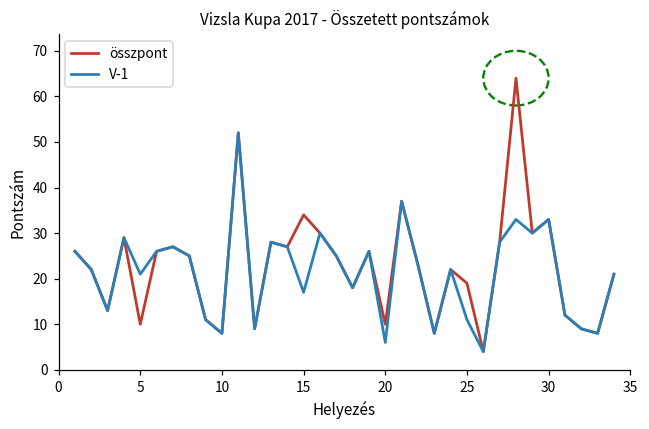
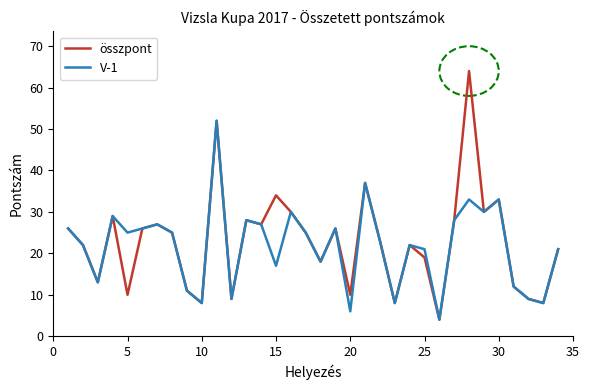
V-1, 5: 21 -> 25
V-1, 25: 11 -> 21
